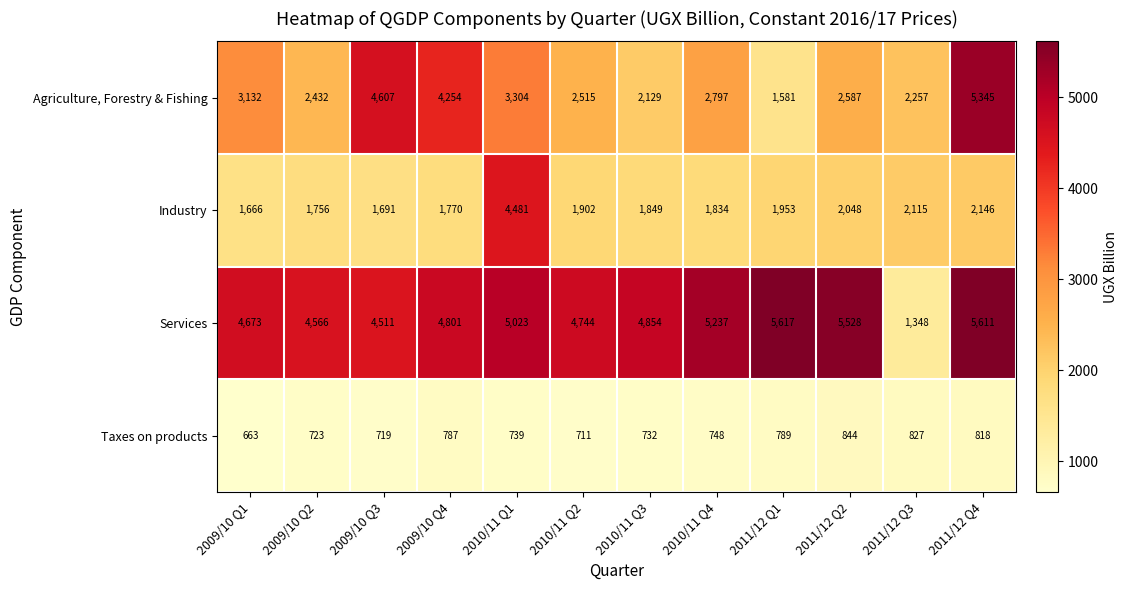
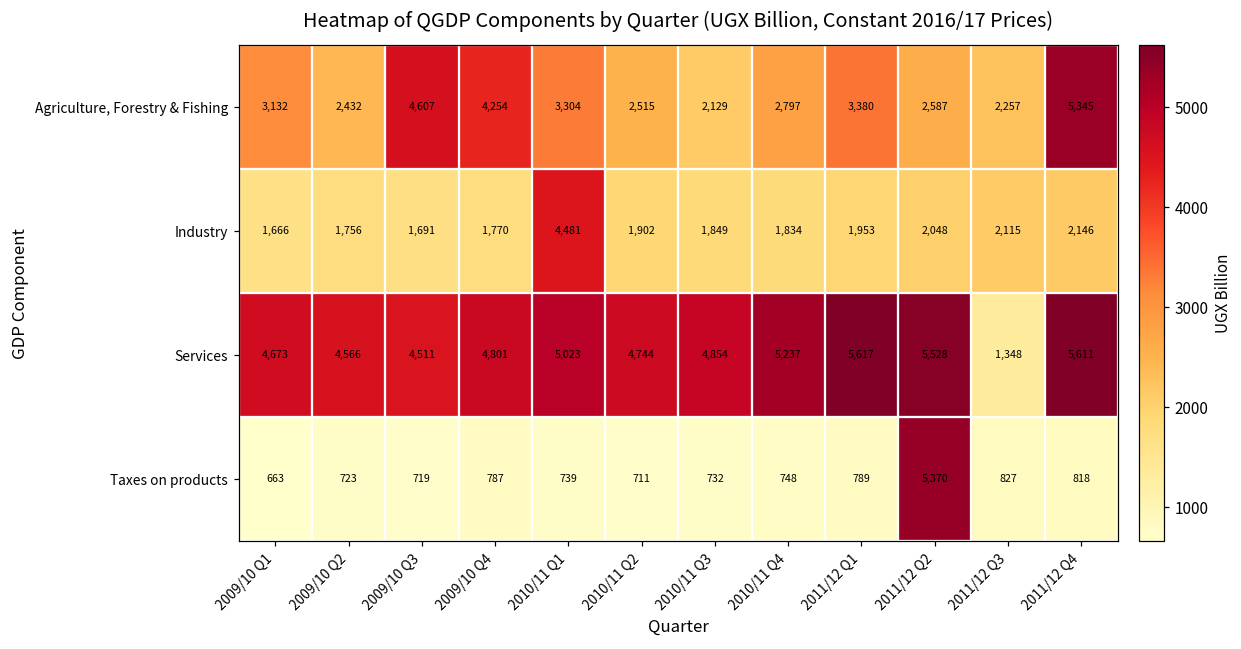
Agriculture, Forestry & Fishing, 2011/12 Q1: 1,581 -> 3,380
Taxes on products, 2011/12 Q2: 844 -> 5,370
